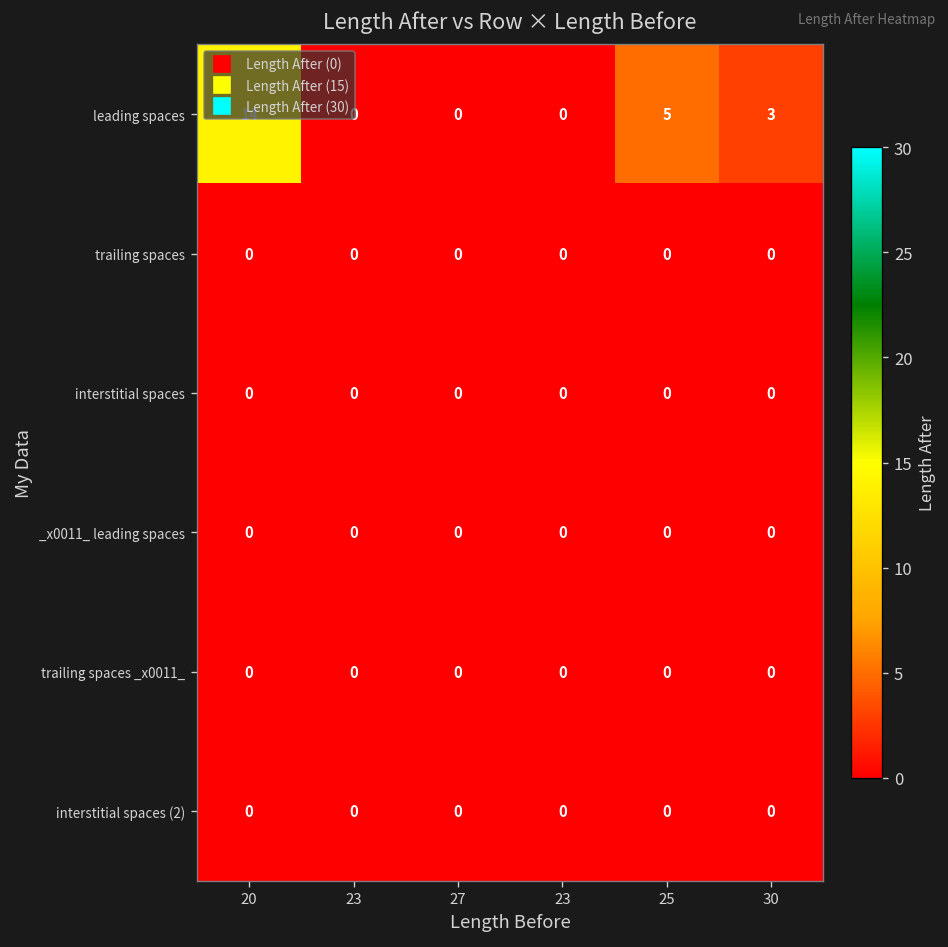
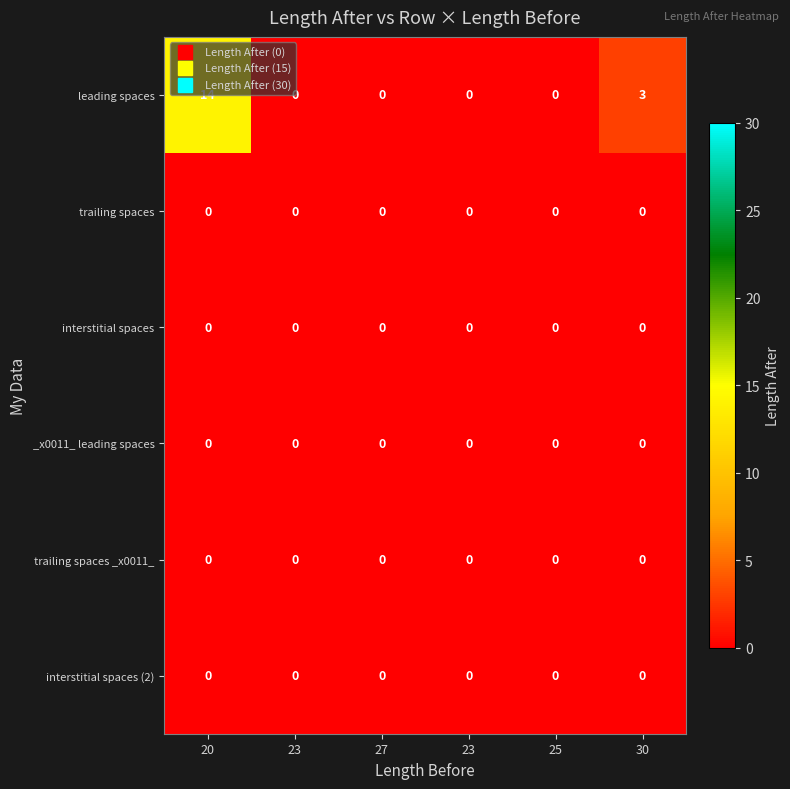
leading spaces, 25: 5 -> 0
